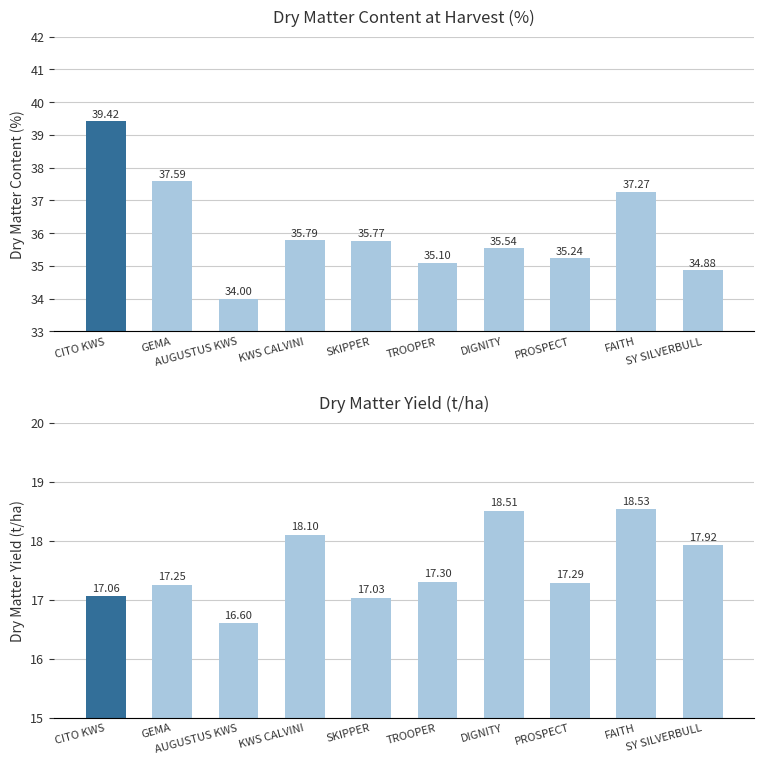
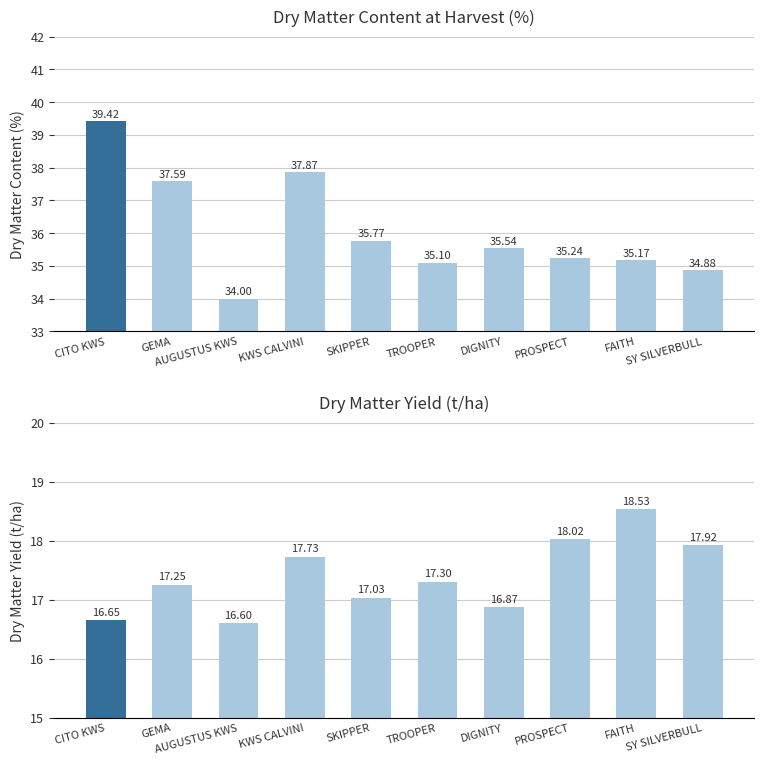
Dry Matter Content at Harvest (%), KWS CALVINI: 35.79 -> 37.87
Dry Matter Content at Harvest (%), FAITH: 37.27 -> 35.17
Dry Matter Yield (t/ha), CITO KWS: 17.06 -> 16.65
Dry Matter Yield (t/ha), KWS CALVINI: 18.10 -> 17.73
Dry Matter Yield (t/ha), DIGNITY: 18.51 -> 16.87
Dry Matter Yield (t/ha), PROSPECT: 17.29 -> 18.02
